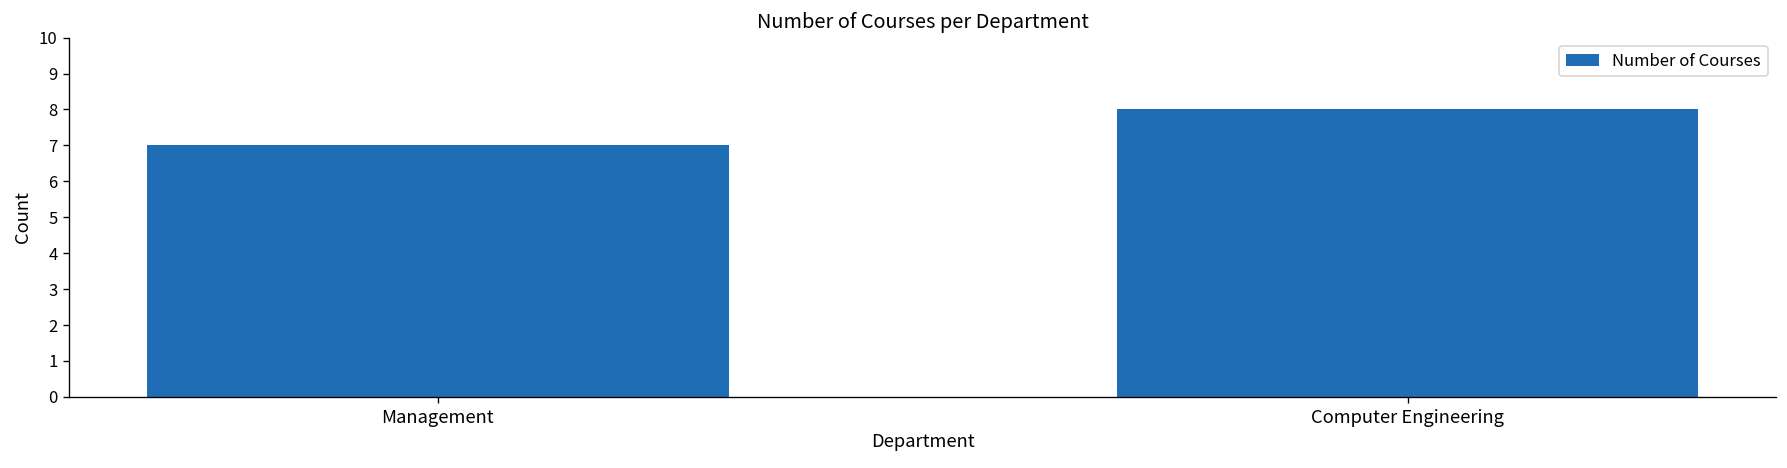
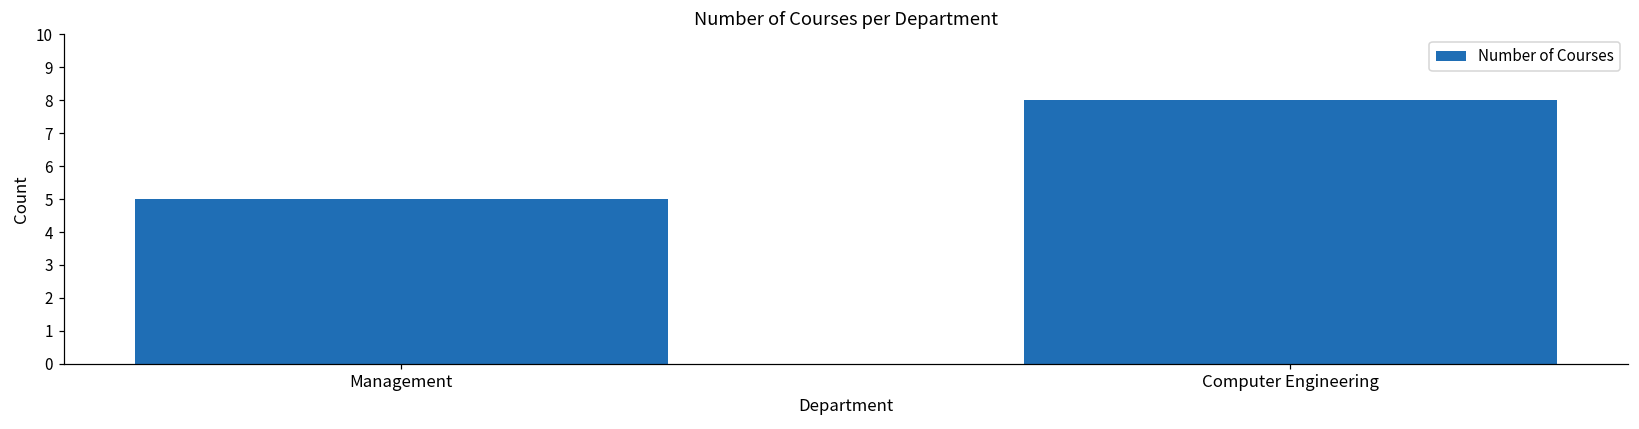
Management: 7 -> 5
